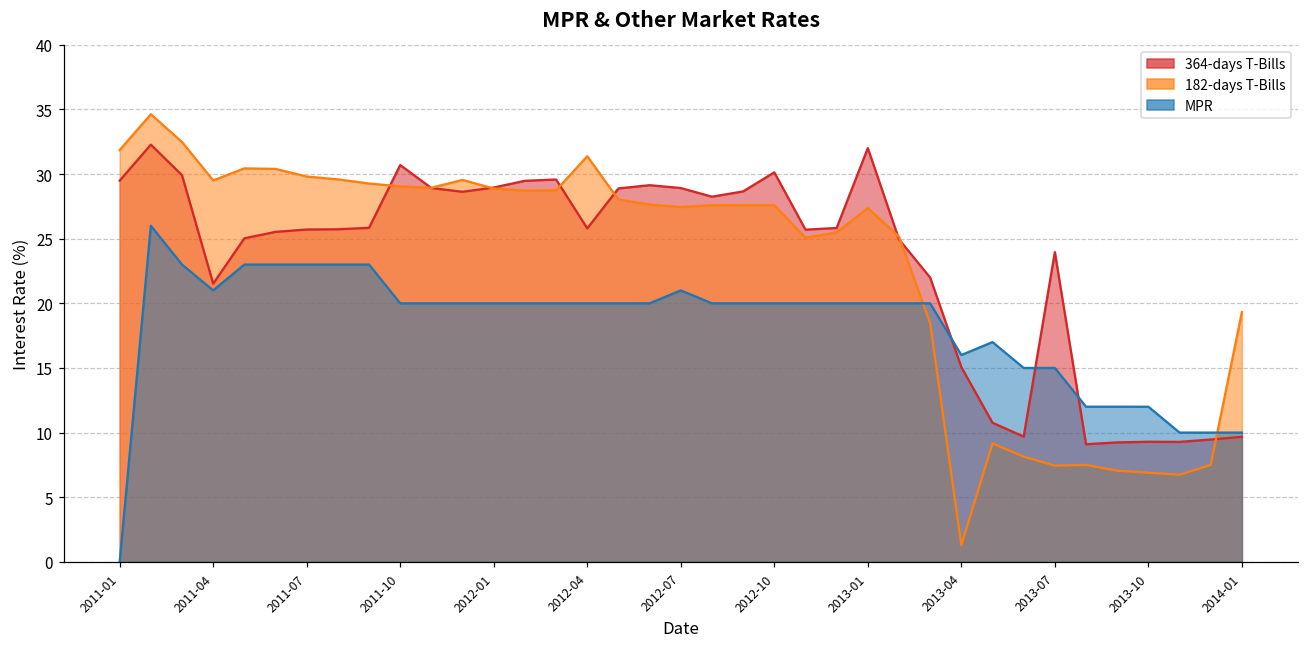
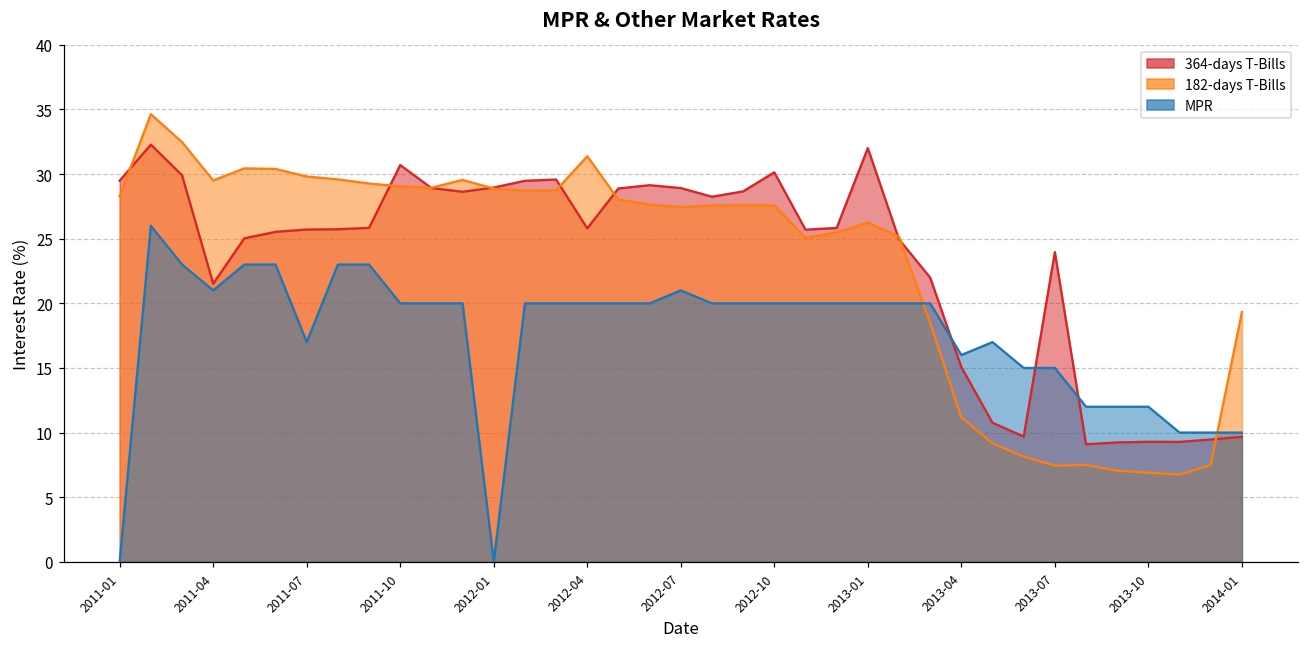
182-days T-Bills, 2011-01: 31.9 -> 28.3
MPR, 2011-07: 23 -> 17
MPR, 2012-01: 20 -> 0
182-days T-Bills, 2013-01: 27.4 -> 26.3
182-days T-Bills, 2013-04: 1.3 -> 11.2
